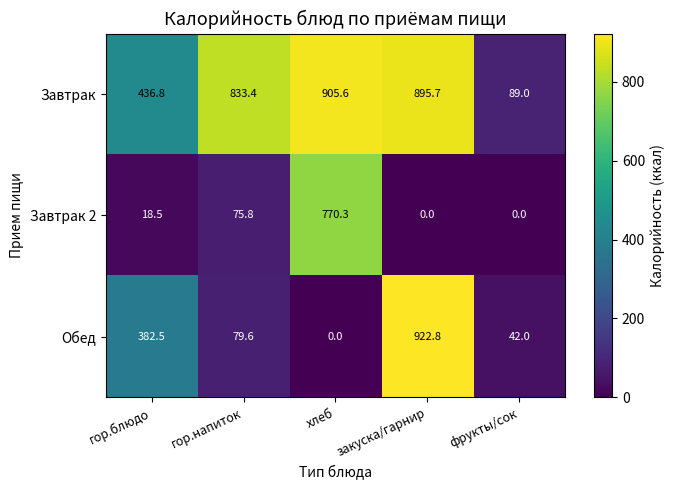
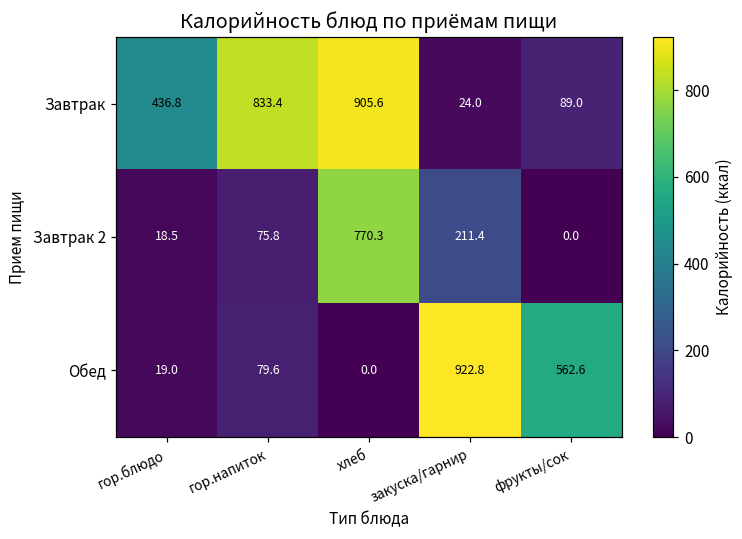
Завтрак, закуска/гарнир: 895.7 -> 24.0
Завтрак 2, закуска/гарнир: 0.0 -> 211.4
Обед, гор.блюдо: 382.5 -> 19.0
Обед, фрукты/сок: 42.0 -> 562.6
